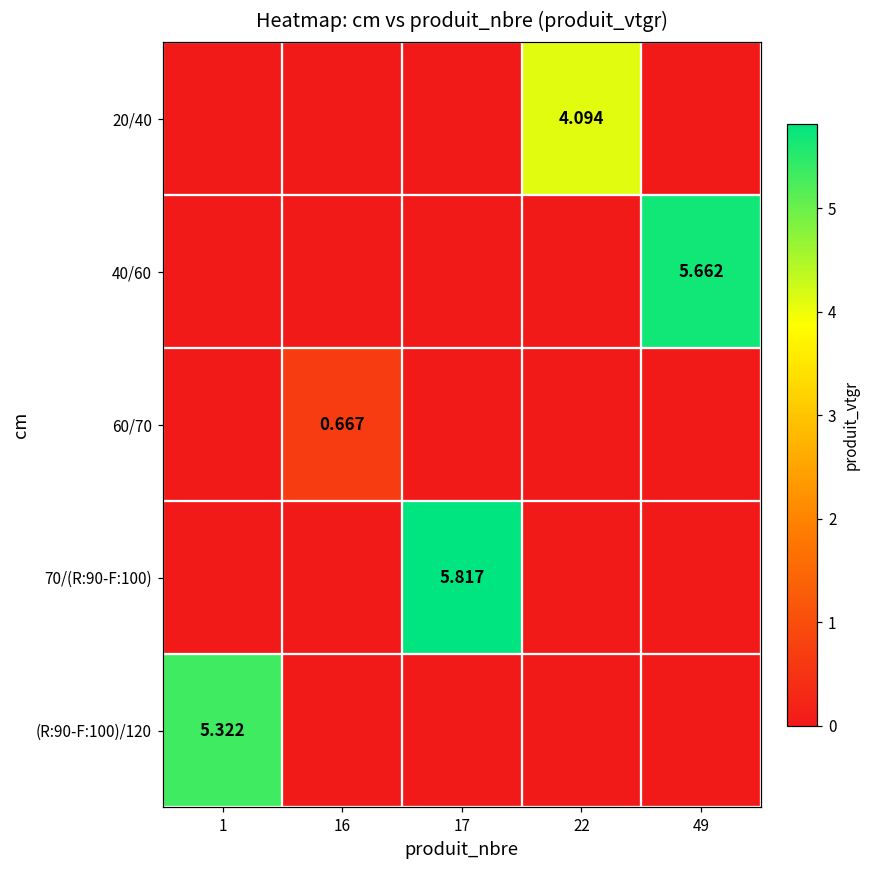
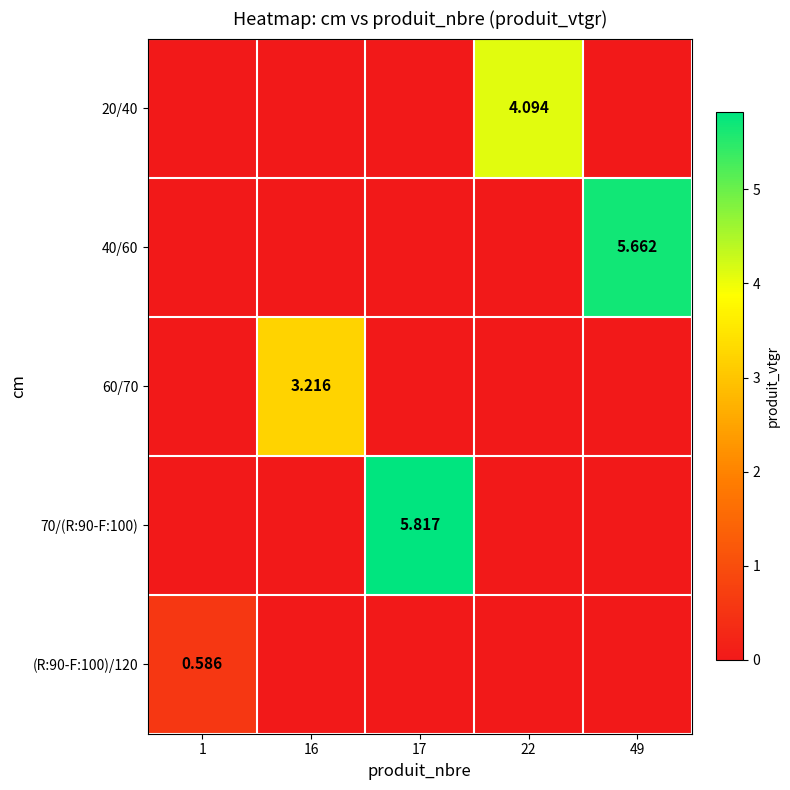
60/70, 16: 0.667 -> 3.216
(R:90-F:100)/120, 1: 5.322 -> 0.586
